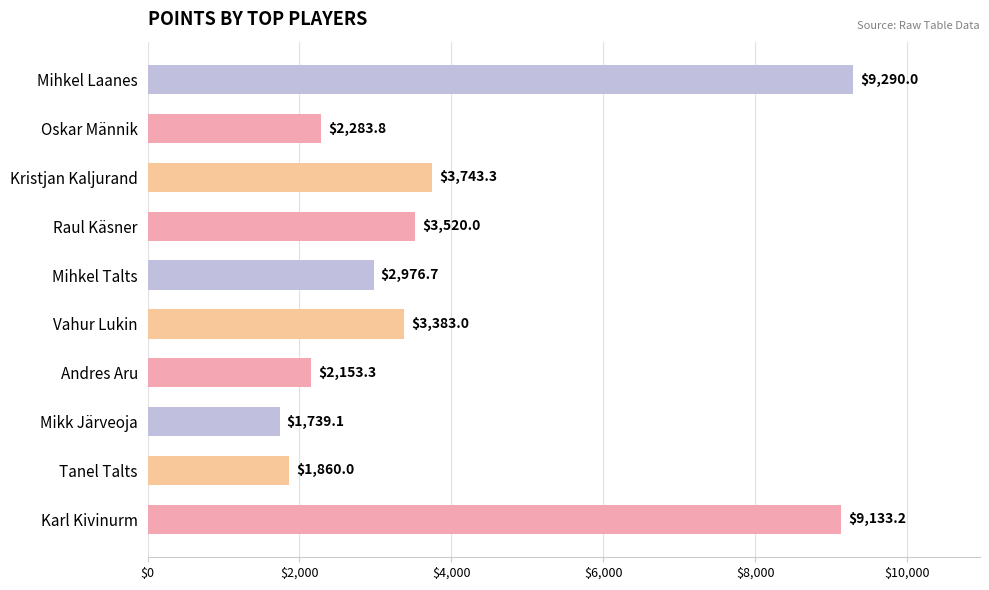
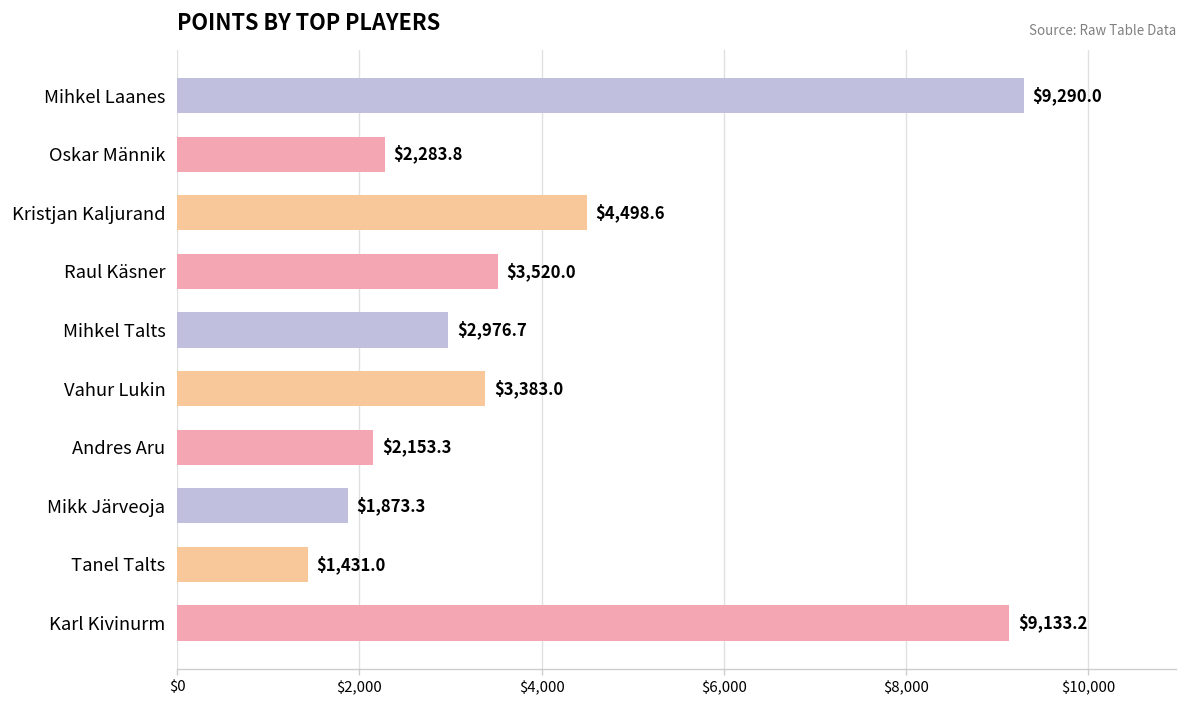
Kristjan Kaljurand: $3,743.3 -> $4,498.6
Mikk Järveoja: $1,739.1 -> $1,873.3
Tanel Talts: $1,860.0 -> $1,431.0
